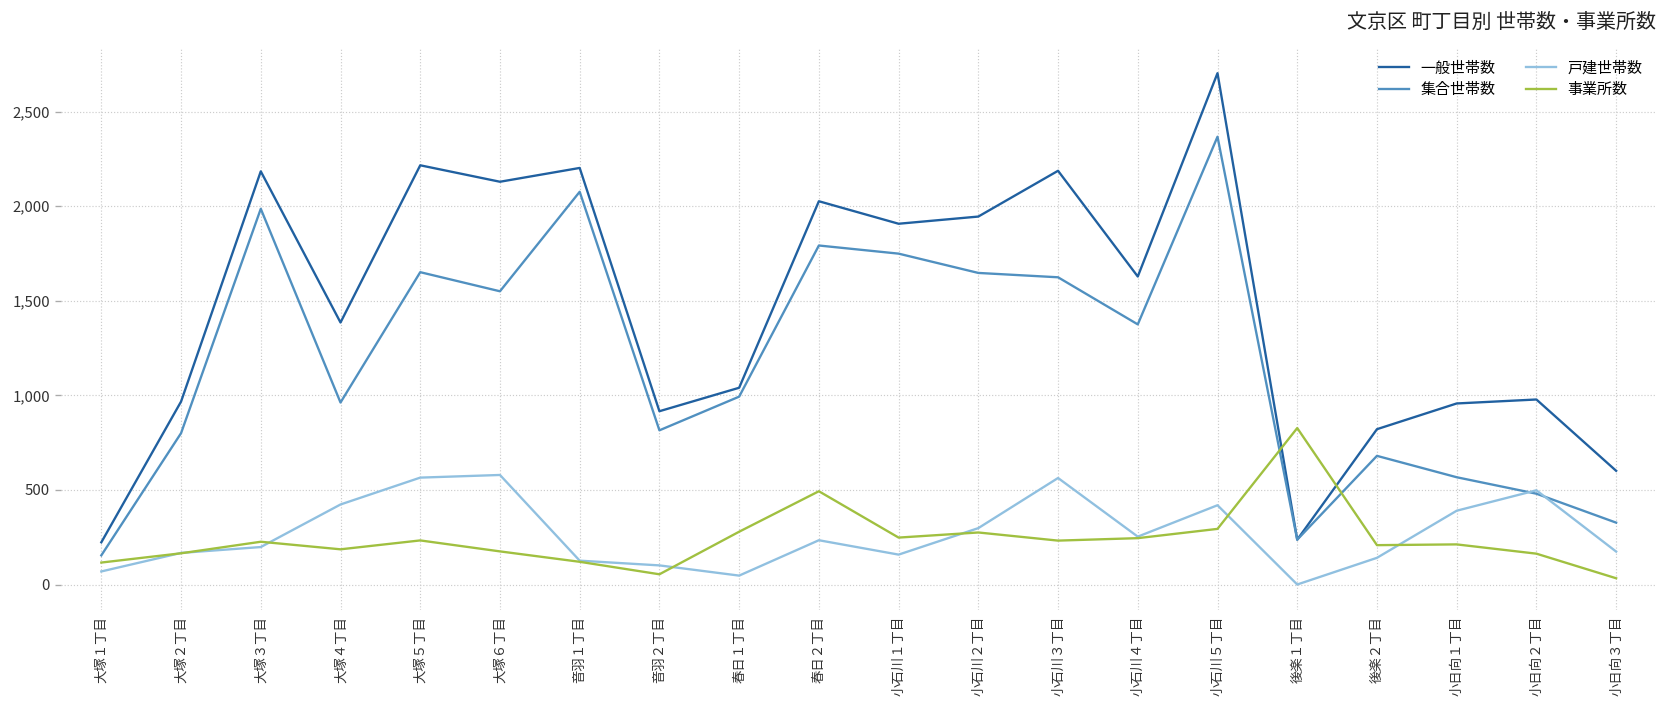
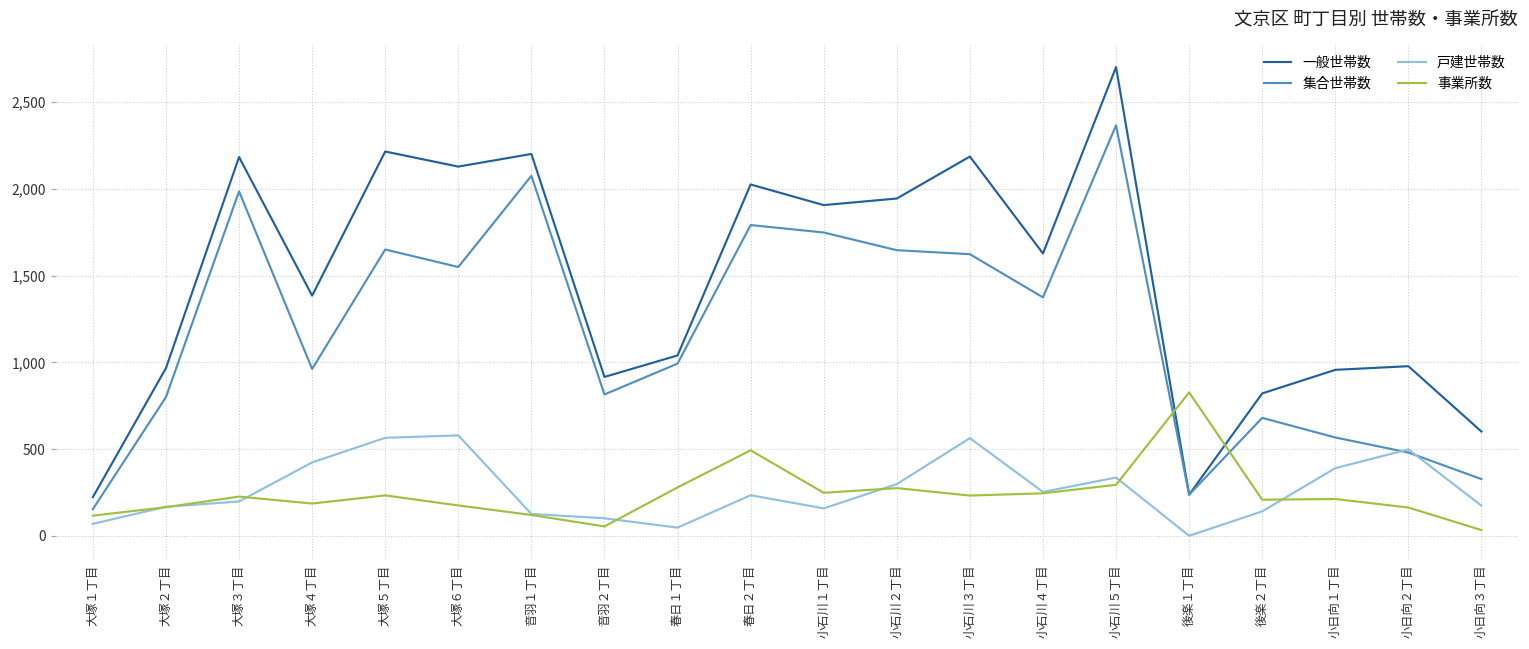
戸建世帯数, 小石川５丁目: 420 -> 340
